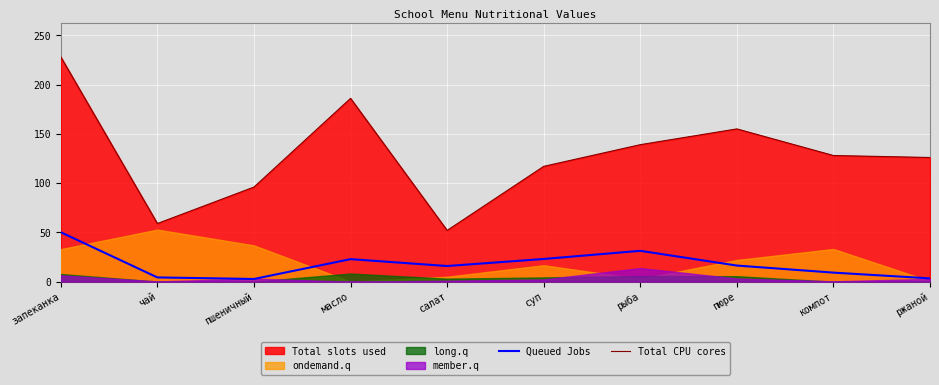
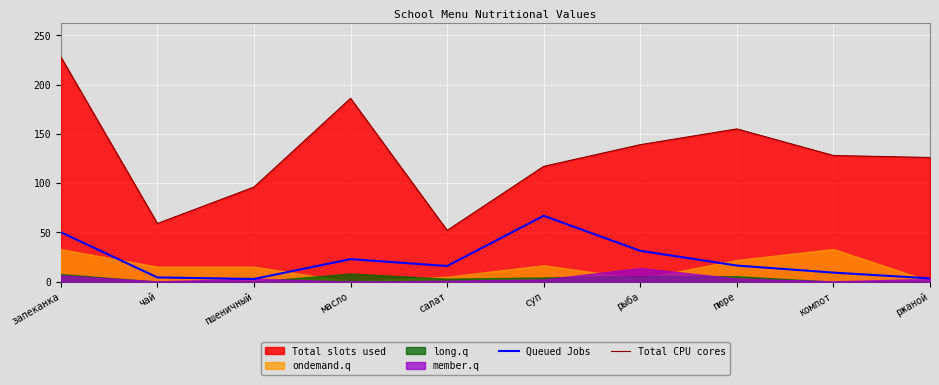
ondemand.q, чай: 50 -> 20
ondemand.q, пшеничный: 40 -> 20
Queued Jobs, суп: 20 -> 70
